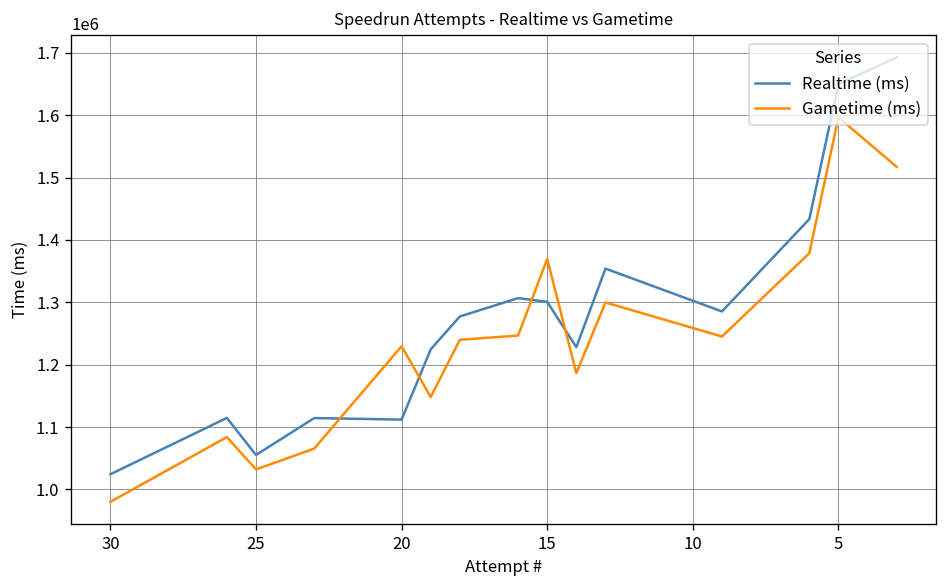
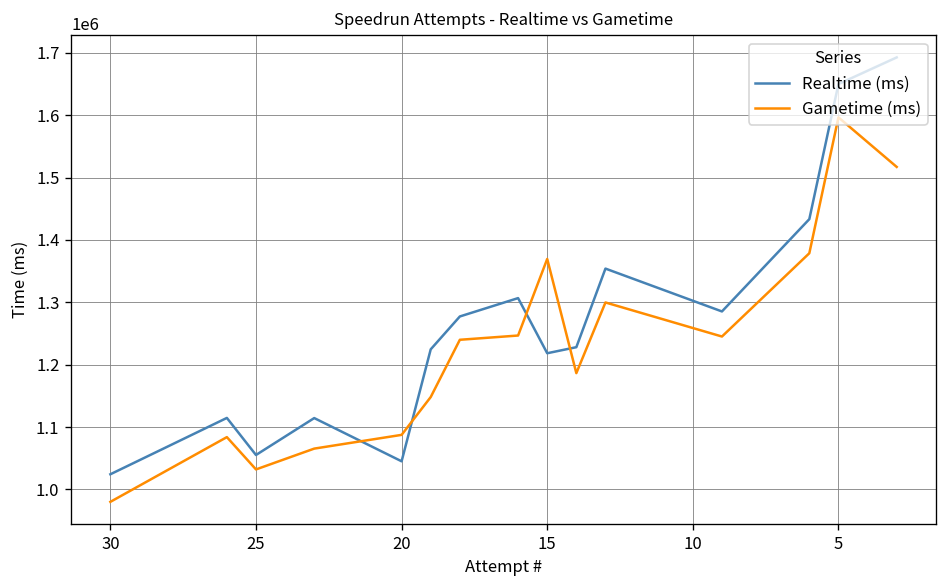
Realtime (ms), 20: 1110000 -> 1050000
Gametime (ms), 20: 1230000 -> 1090000
Realtime (ms), 15: 1300000 -> 1220000
